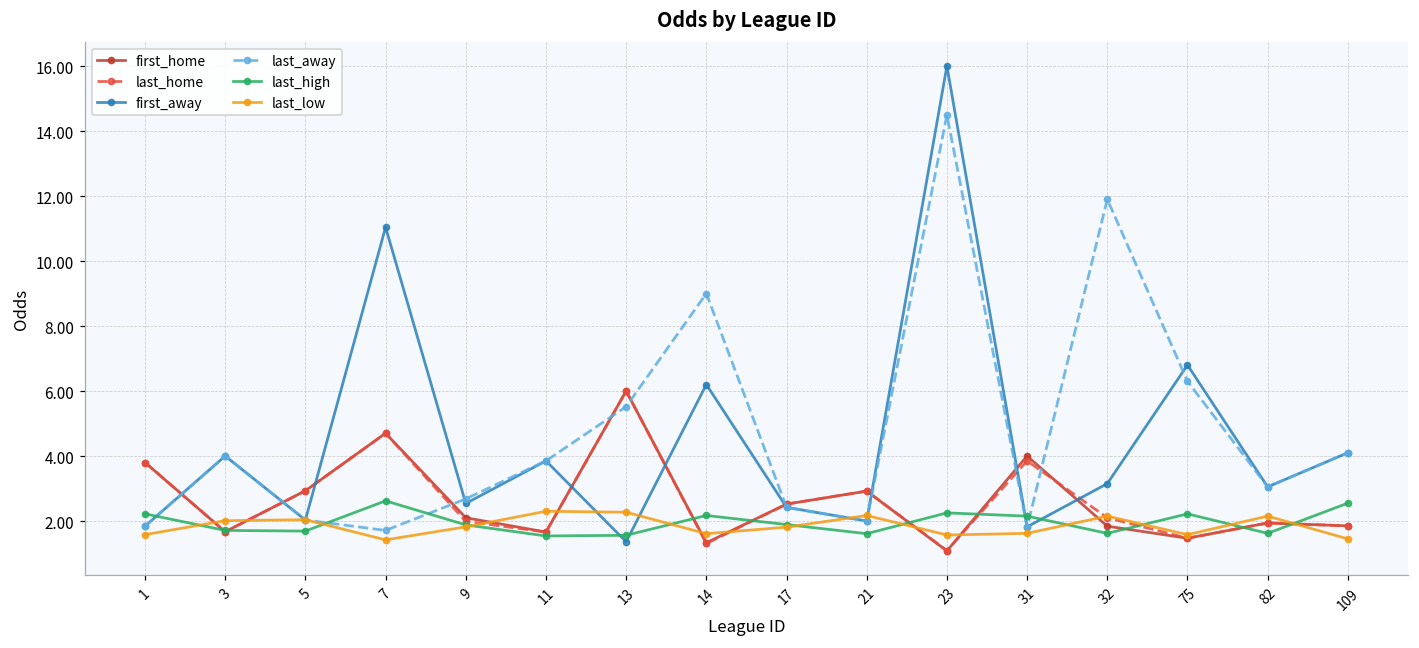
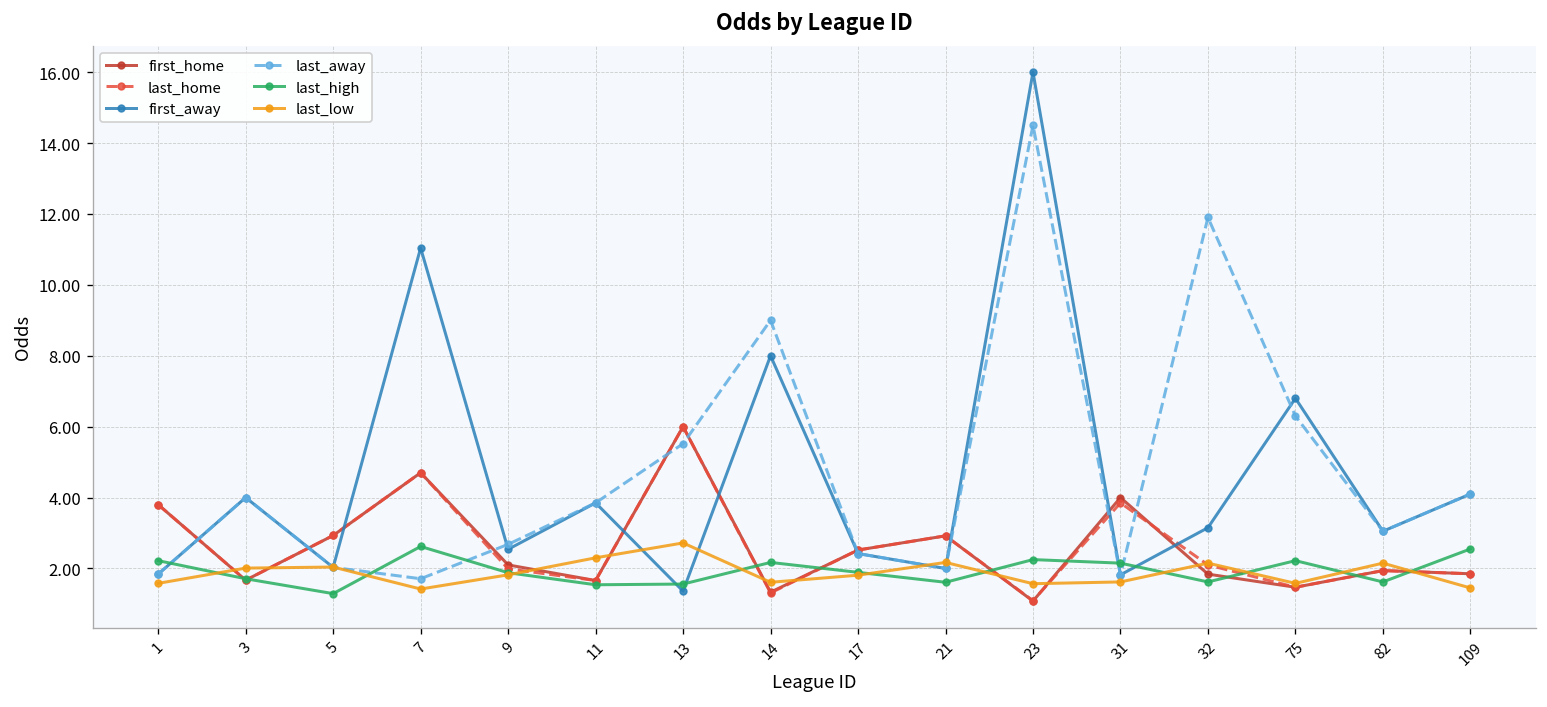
last_high, 5: 1.7 -> 1.3
last_low, 13: 2.3 -> 2.7
first_away, 14: 6.2 -> 8.0
